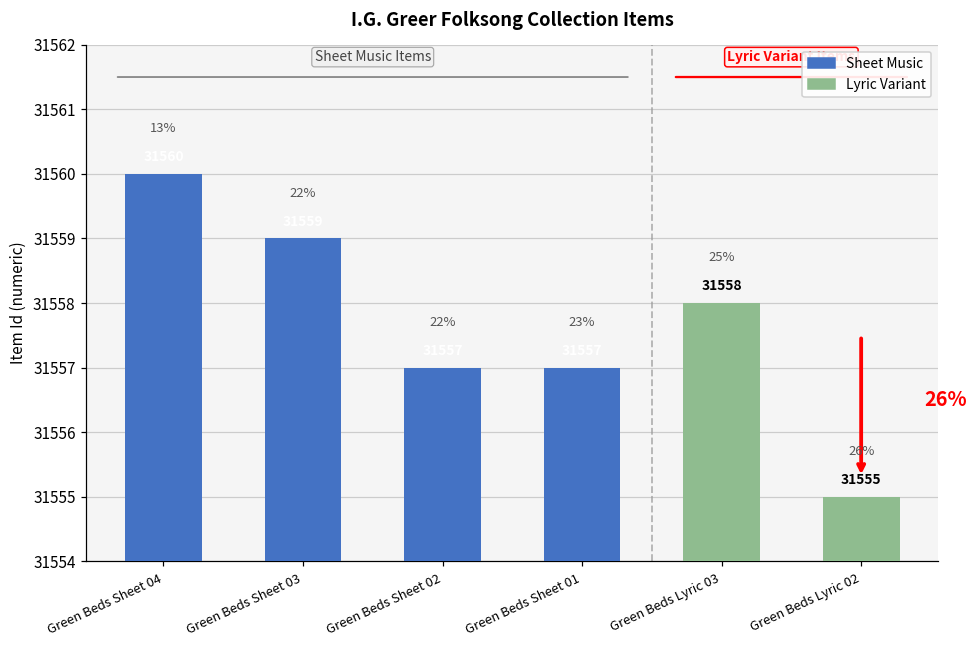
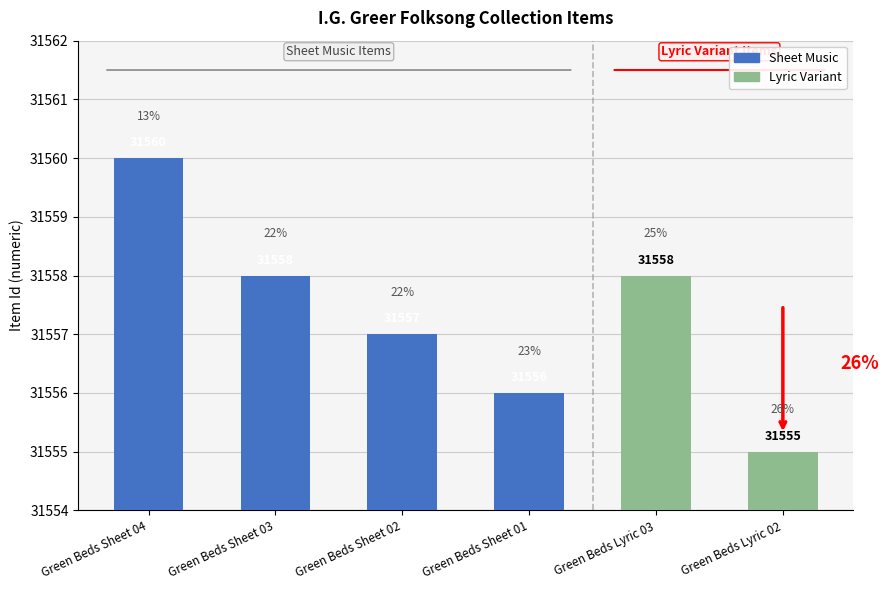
Green Beds Sheet 03: 31559 -> 31558
Green Beds Sheet 01: 31557 -> 31556
